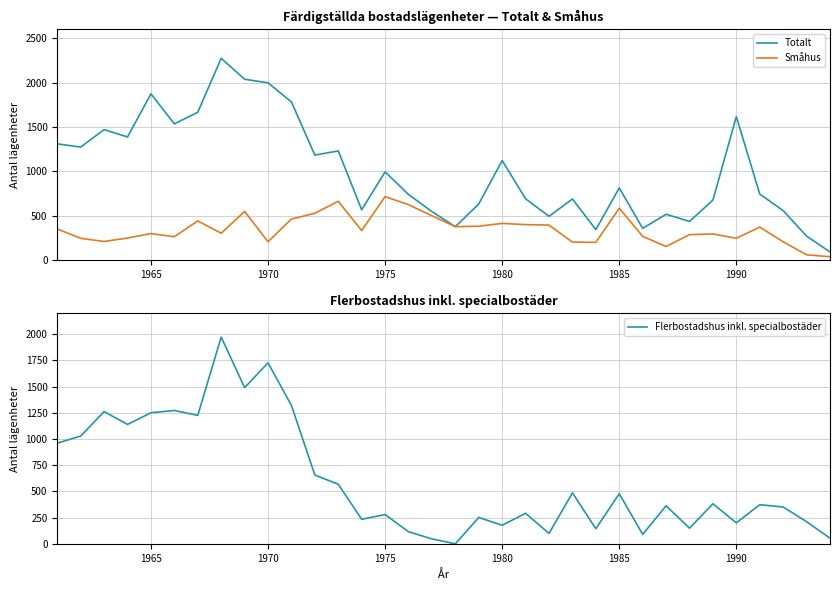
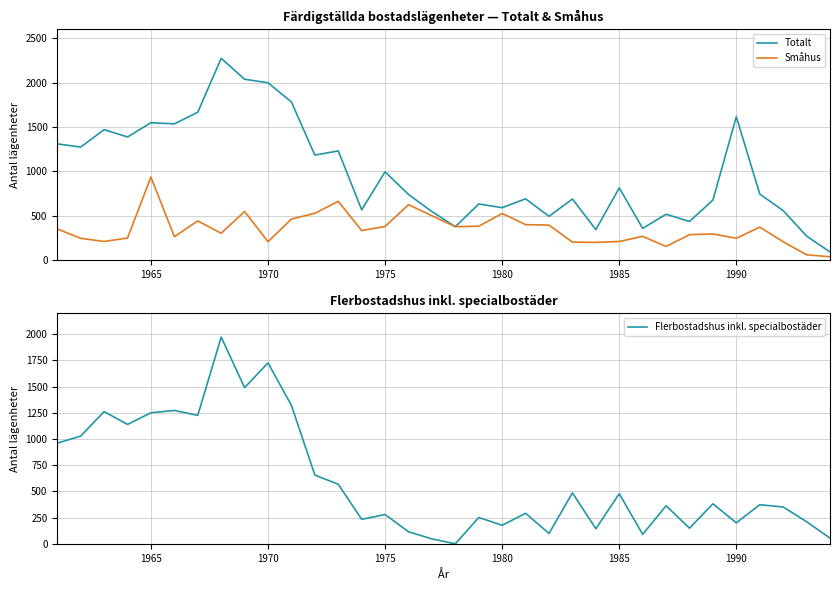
Färdigställda bostadslägenheter — Totalt & Småhus, Totalt, 1965: 1900 -> 1500
Färdigställda bostadslägenheter — Totalt & Småhus, Småhus, 1965: 300 -> 900
Färdigställda bostadslägenheter — Totalt & Småhus, Småhus, 1975: 700 -> 400
Färdigställda bostadslägenheter — Totalt & Småhus, Totalt, 1980: 1100 -> 600
Färdigställda bostadslägenheter — Totalt & Småhus, Småhus, 1980: 400 -> 500
Färdigställda bostadslägenheter — Totalt & Småhus, Småhus, 1985: 600 -> 200
